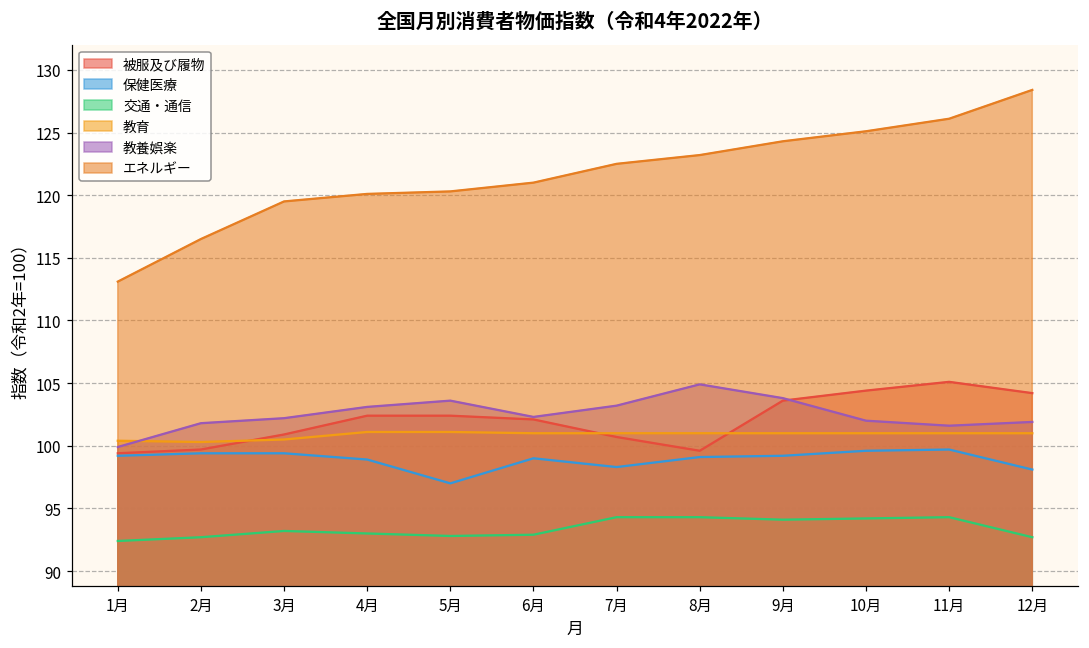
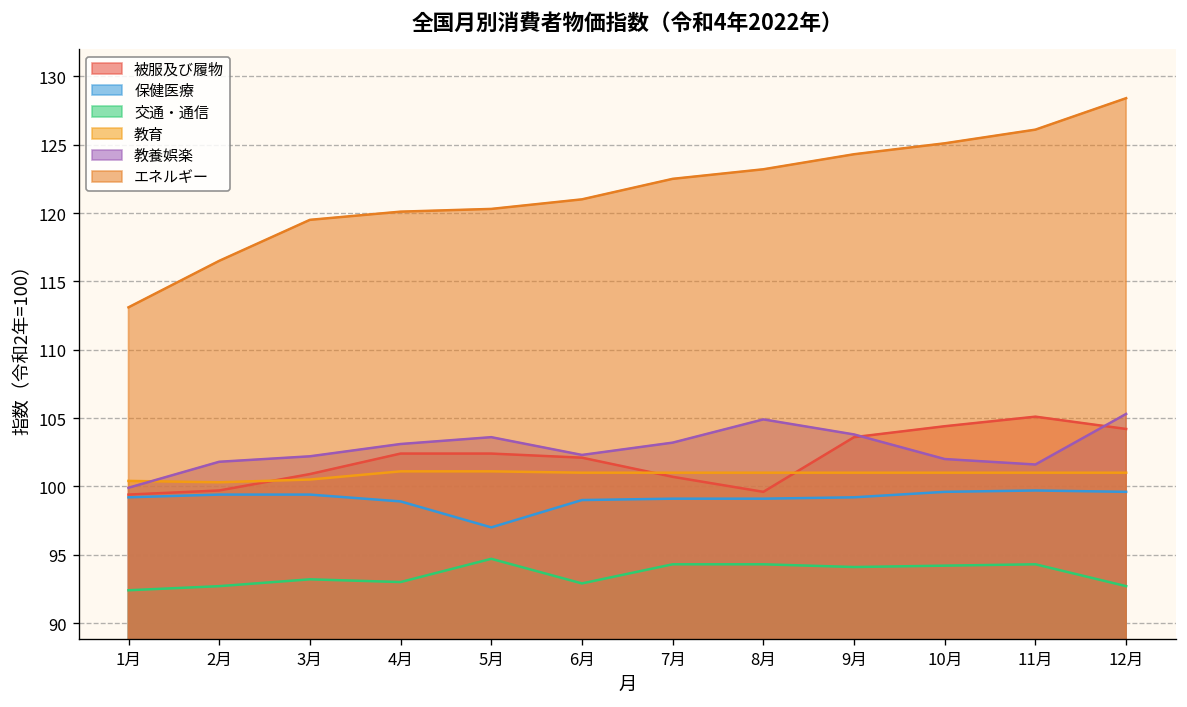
交通・通信, 5月: 92.8 -> 94.7
保健医療, 7月: 98.3 -> 99.1
保健医療, 12月: 98.1 -> 99.6
教養娯楽, 12月: 101.9 -> 105.3
